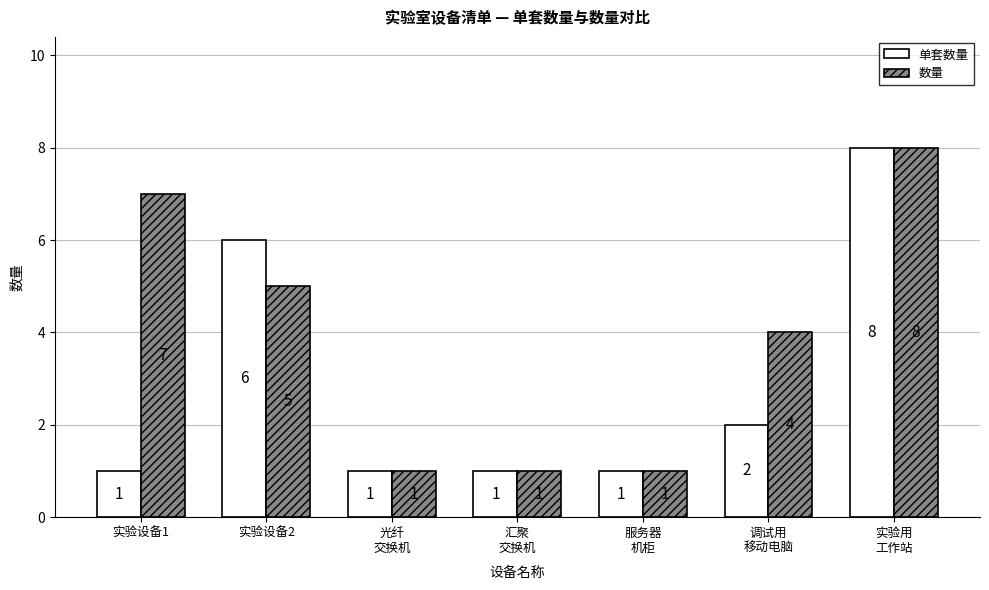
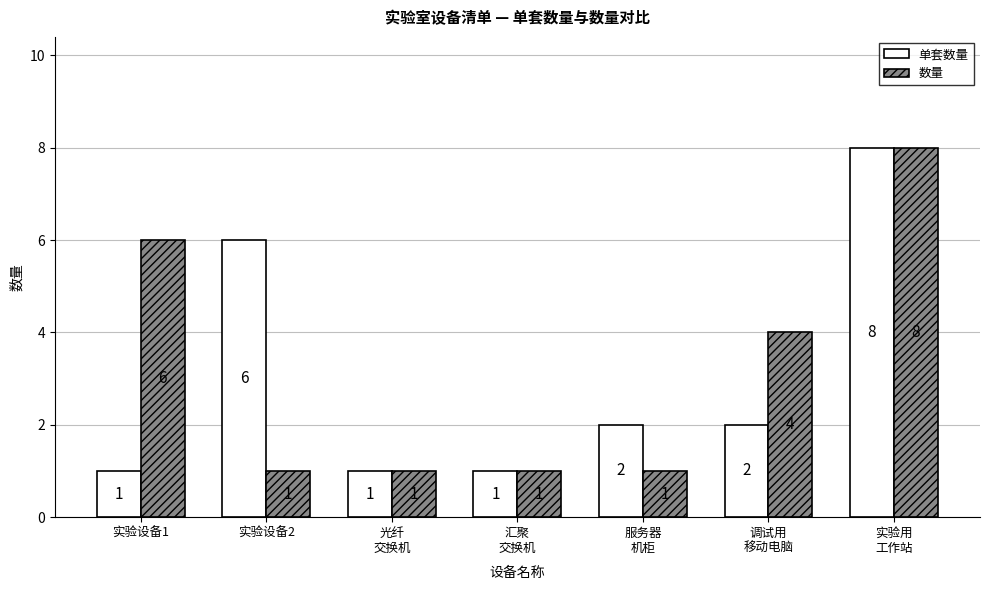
数量, 实验设备1: 7 -> 6
数量, 实验设备2: 5 -> 1
单套数量, 服务器 机柜: 1 -> 2
